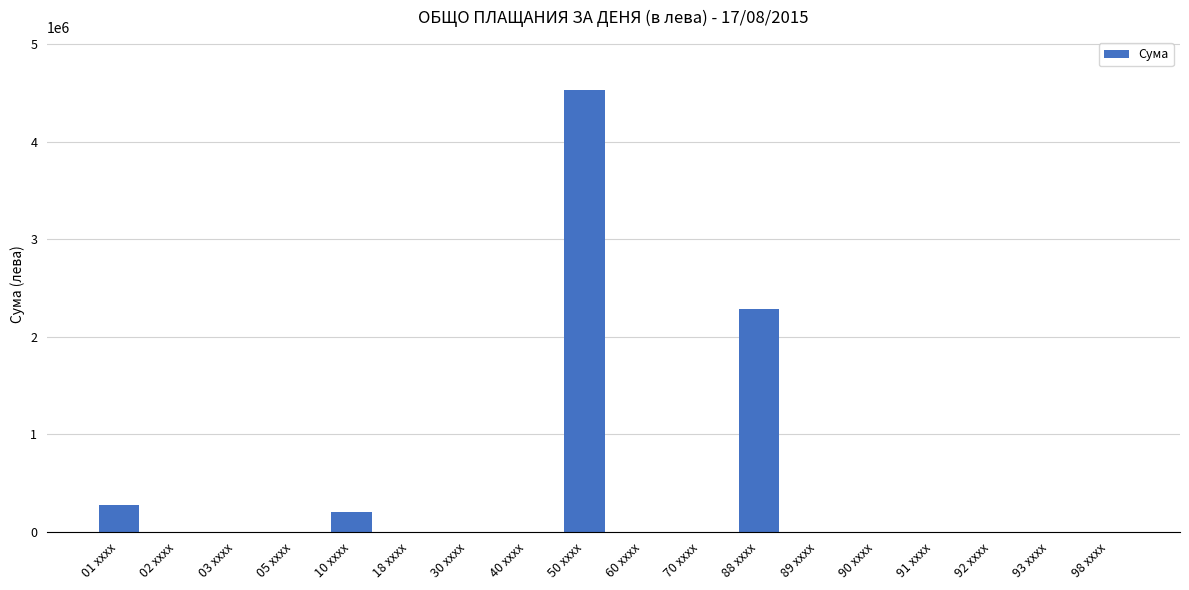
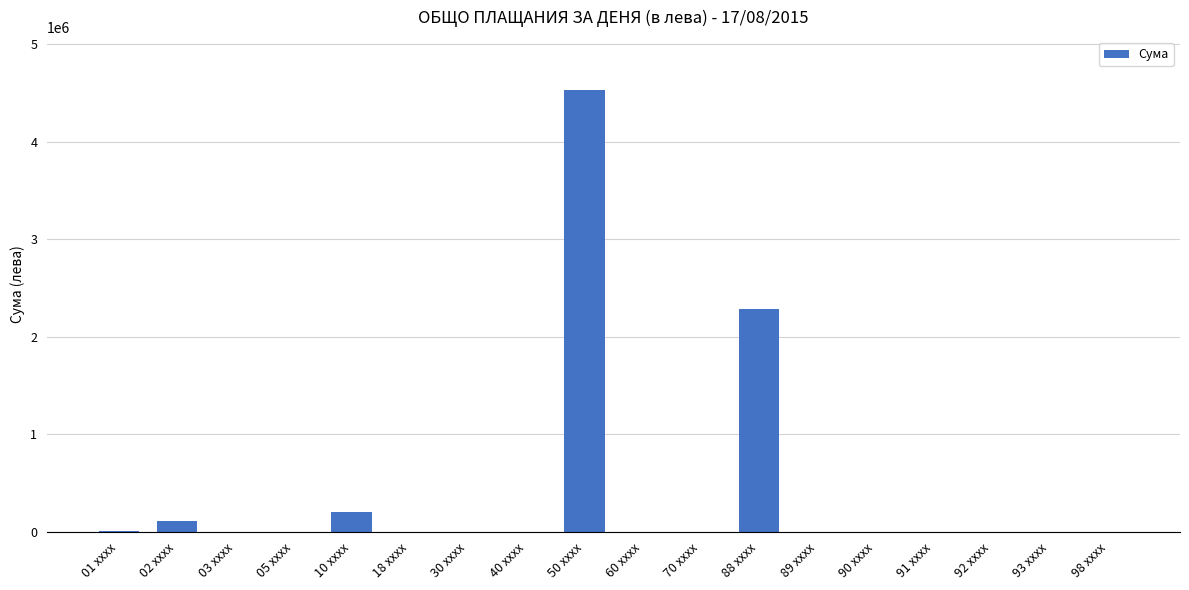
01 xxxx: 300000 -> 0
02 xxxx: 0 -> 100000
